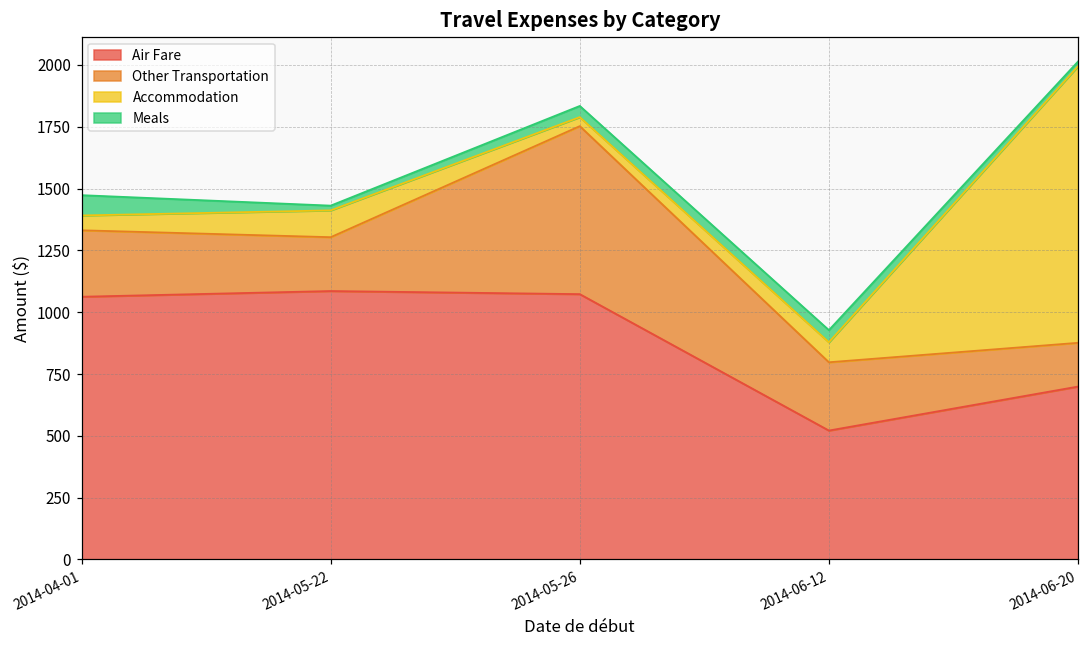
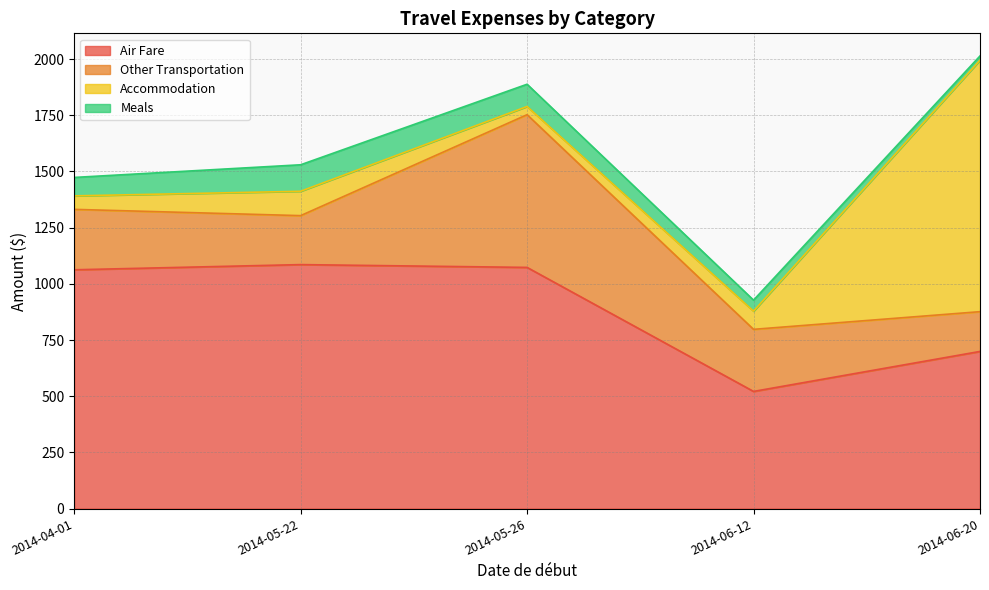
Meals, 2014-05-22: 20 -> 120
Meals, 2014-05-26: 50 -> 100
